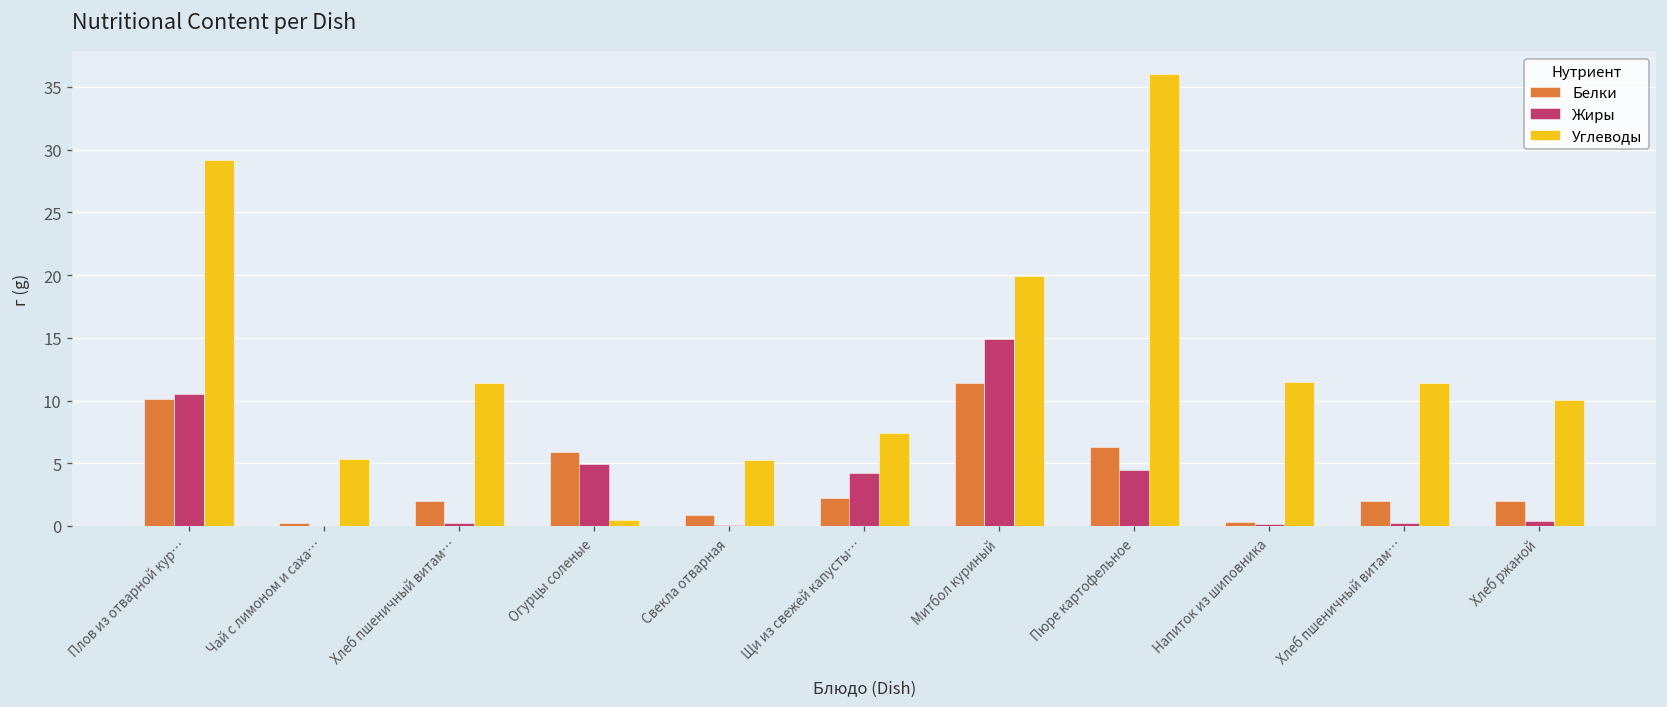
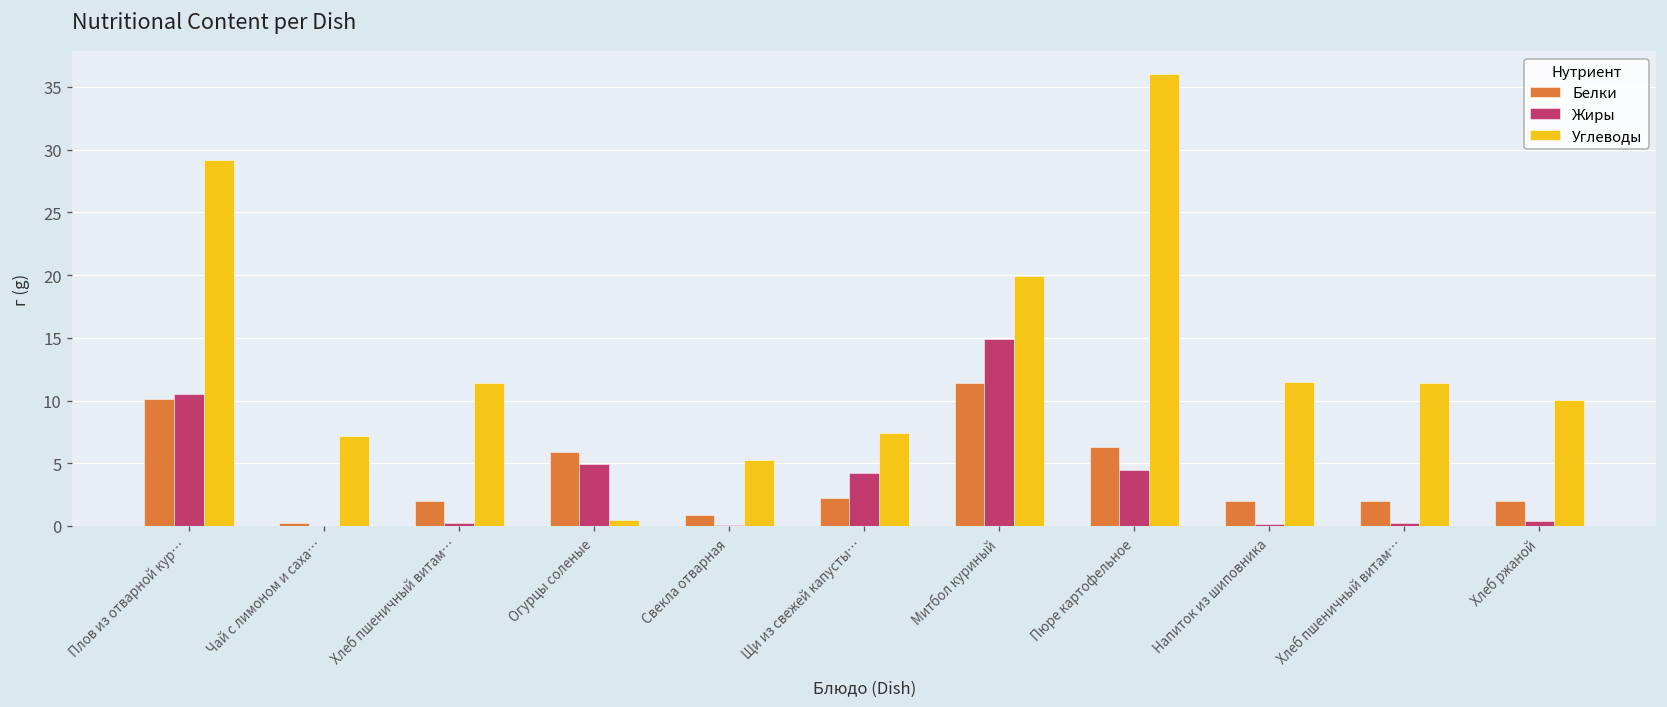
Углеводы, Чай с лимоном и саха…: 5.3 -> 7.1
Белки, Напиток из шиповника: 0.3 -> 2.0
